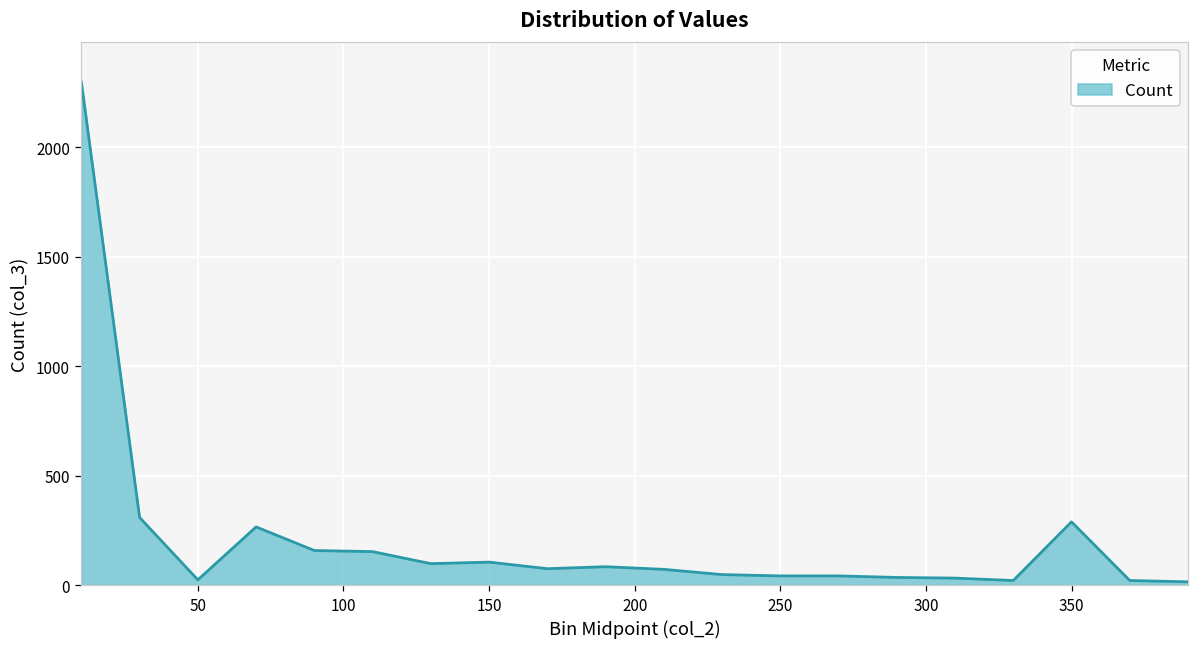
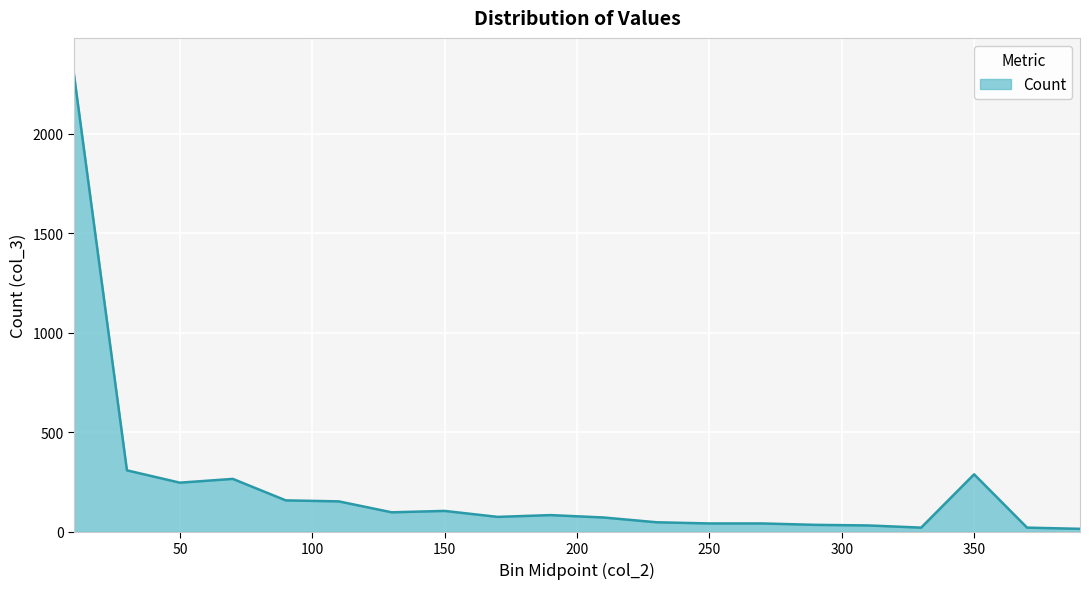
50: 20 -> 250
